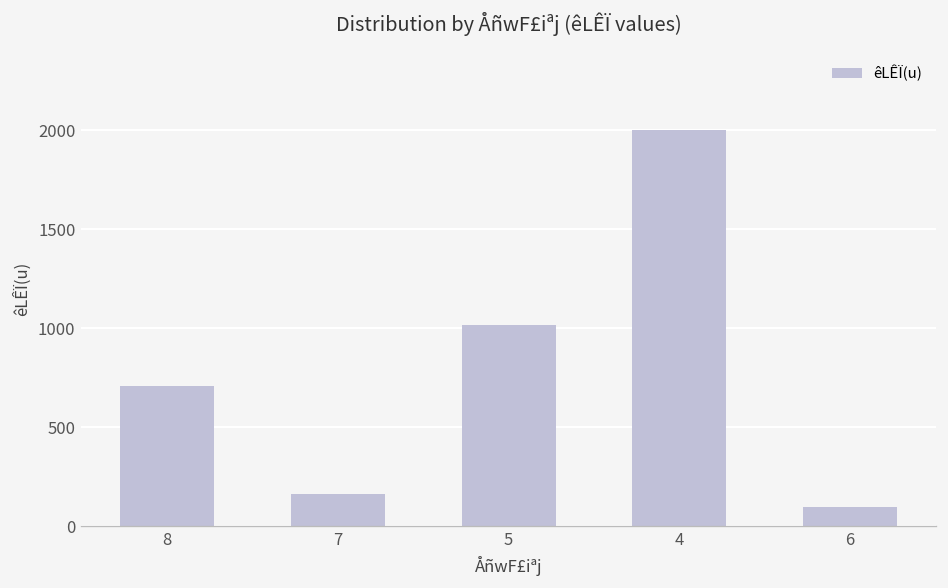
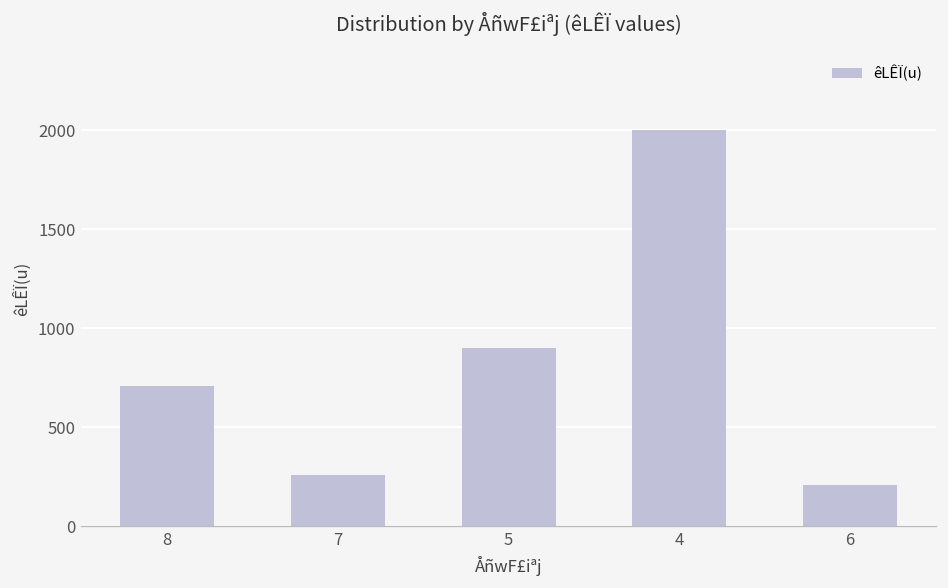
7: 170 -> 260
5: 1020 -> 900
6: 100 -> 210
